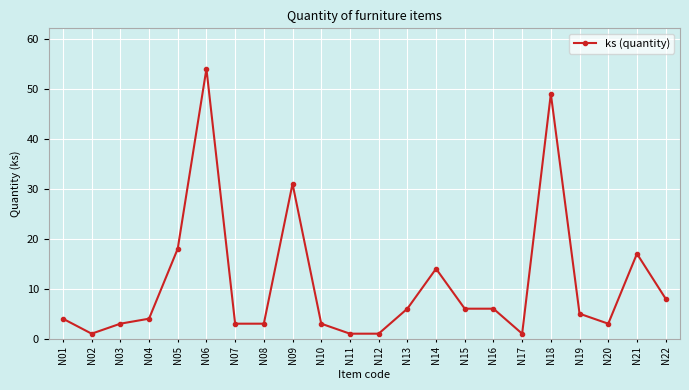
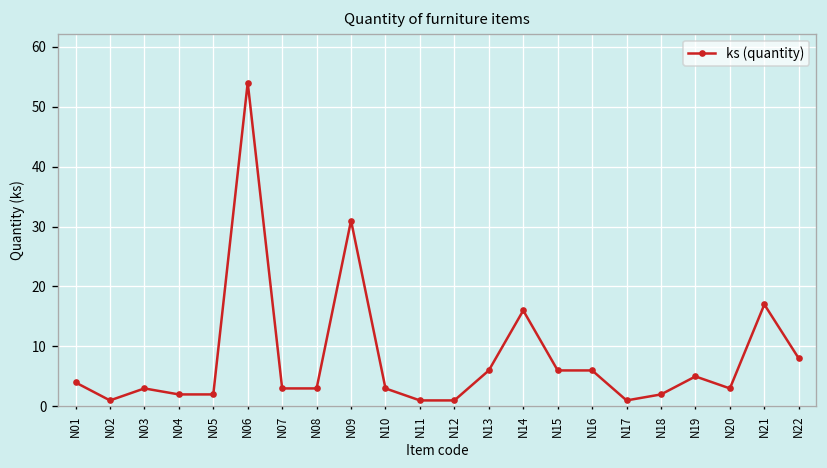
N04: 4 -> 2
N05: 18 -> 2
N14: 14 -> 16
N18: 49 -> 2
